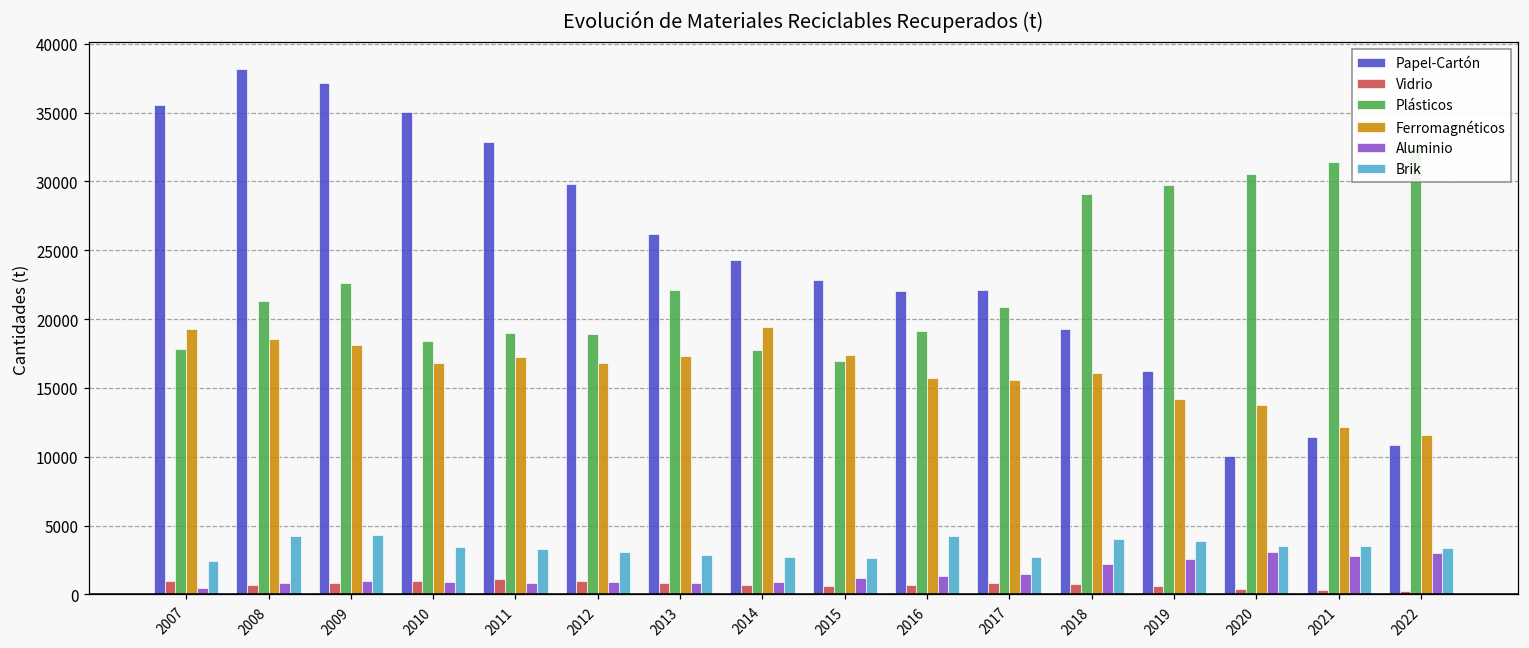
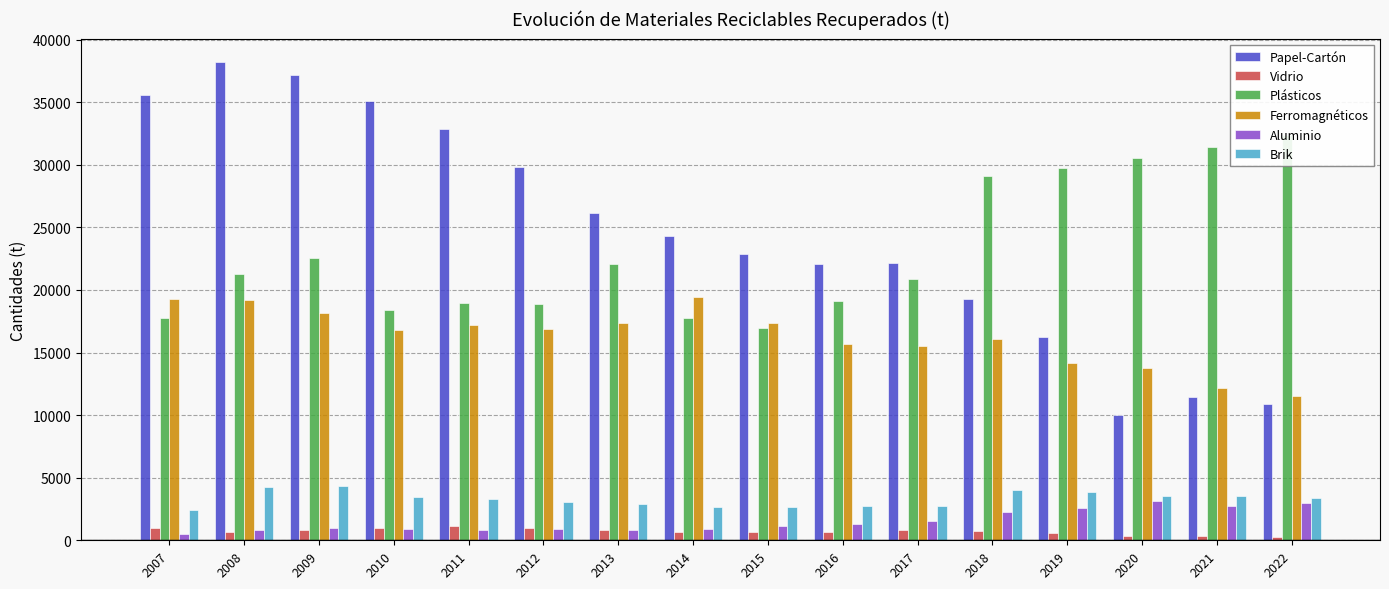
Ferromagnéticos, 2008: 18600 -> 19200
Brik, 2016: 4200 -> 2800
